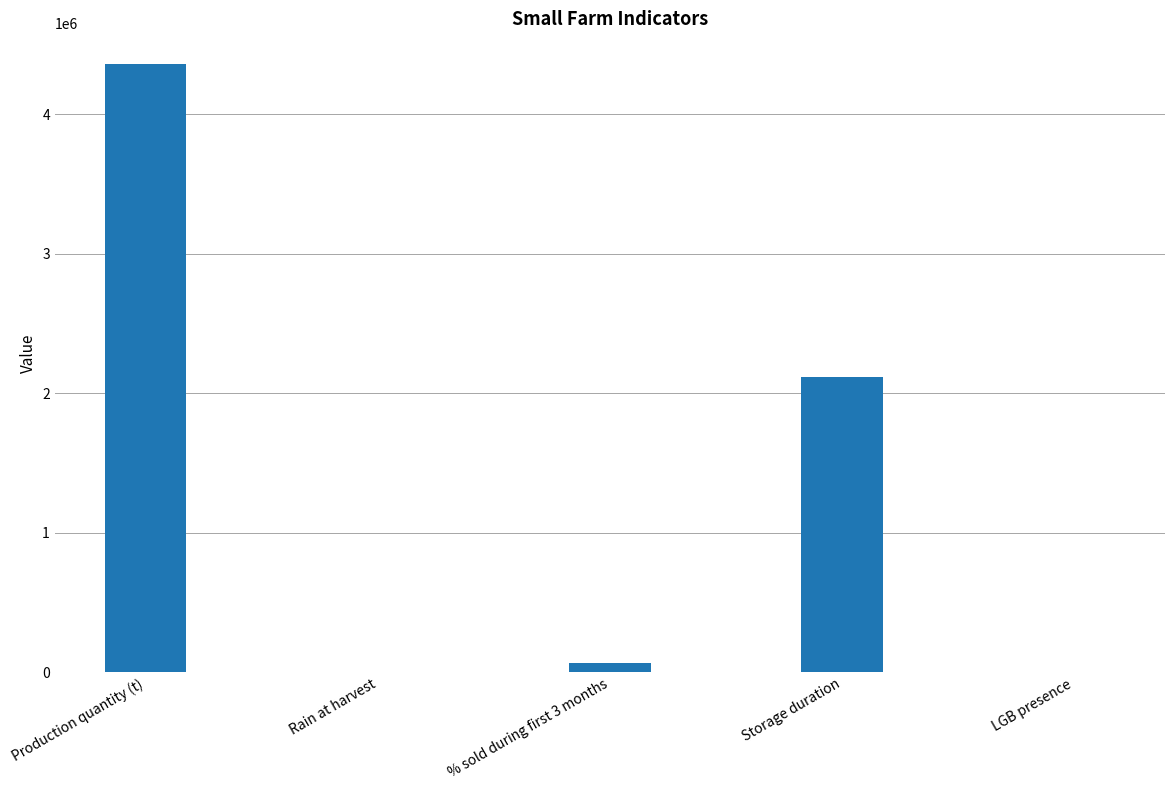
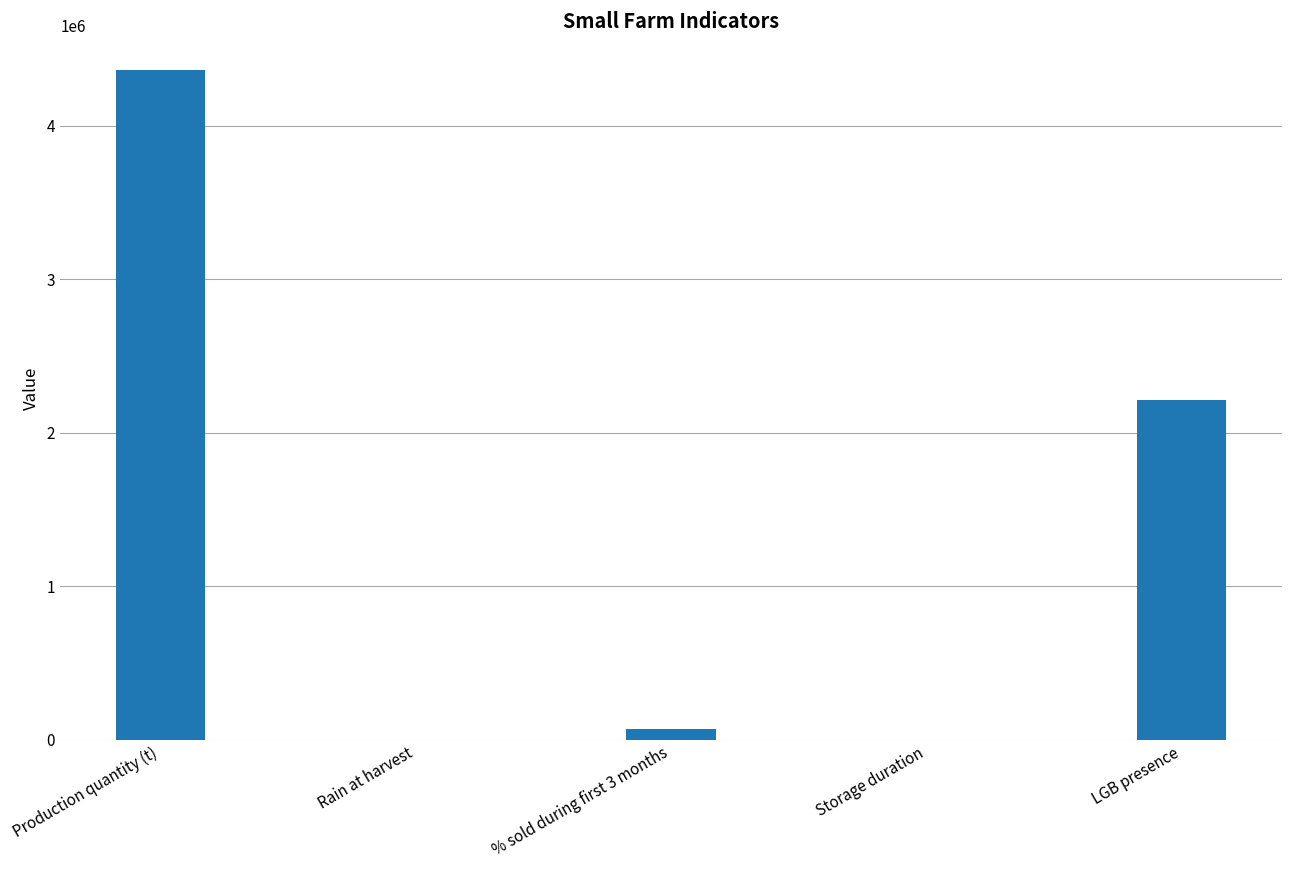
Storage duration: 2120000 -> 0
LGB presence: 0 -> 2210000
